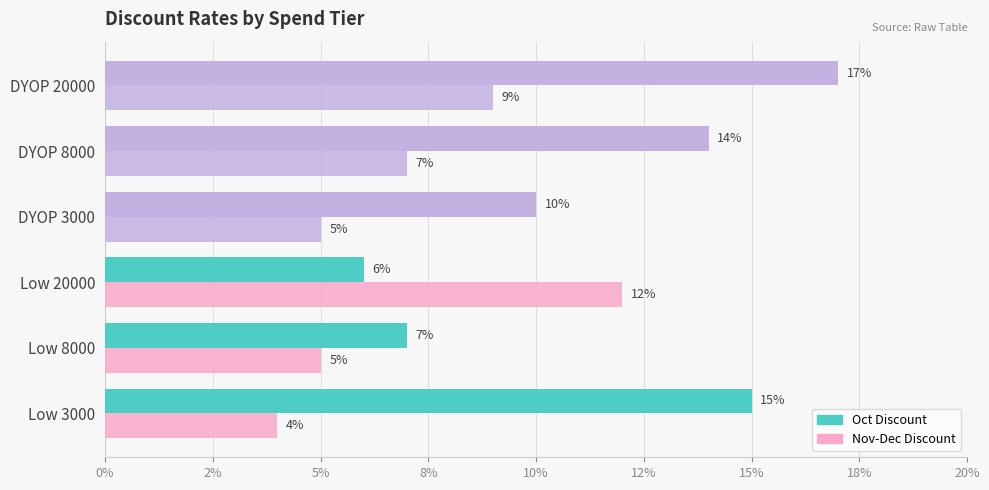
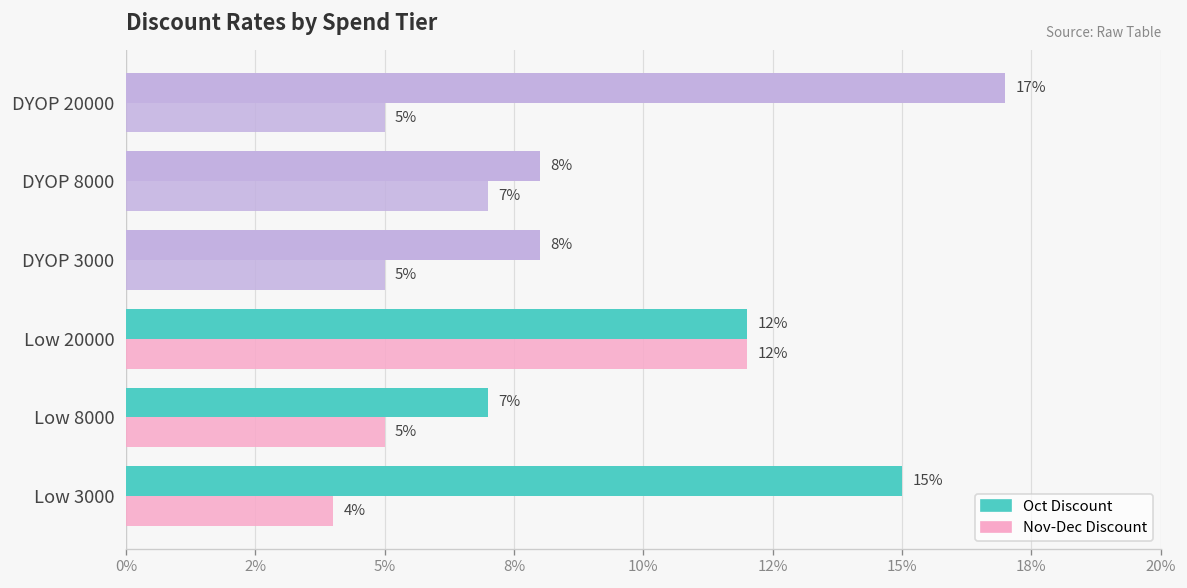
Nov-Dec Discount, DYOP 20000: 9% -> 5%
Oct Discount, DYOP 8000: 14% -> 8%
Oct Discount, DYOP 3000: 10% -> 8%
Oct Discount, Low 20000: 6% -> 12%
